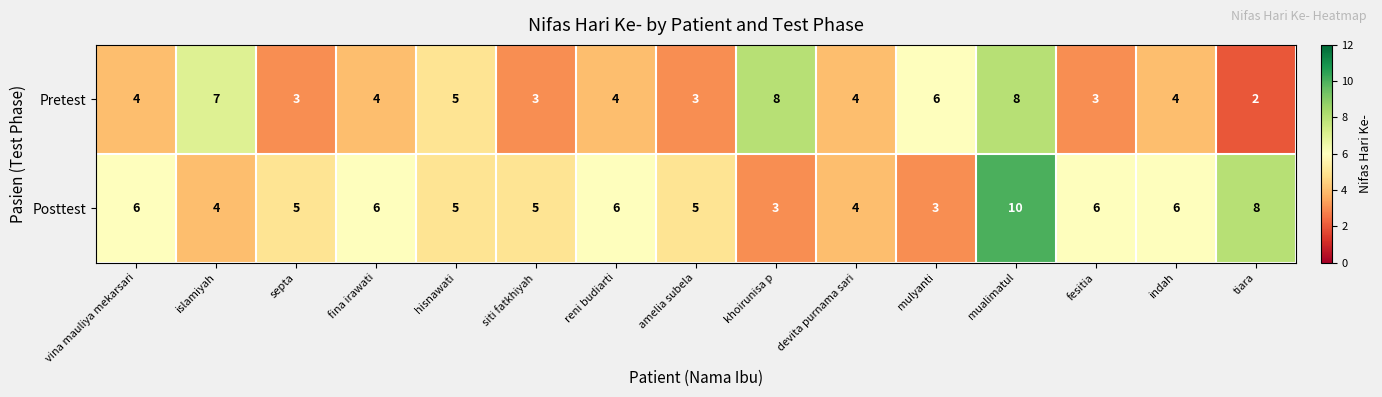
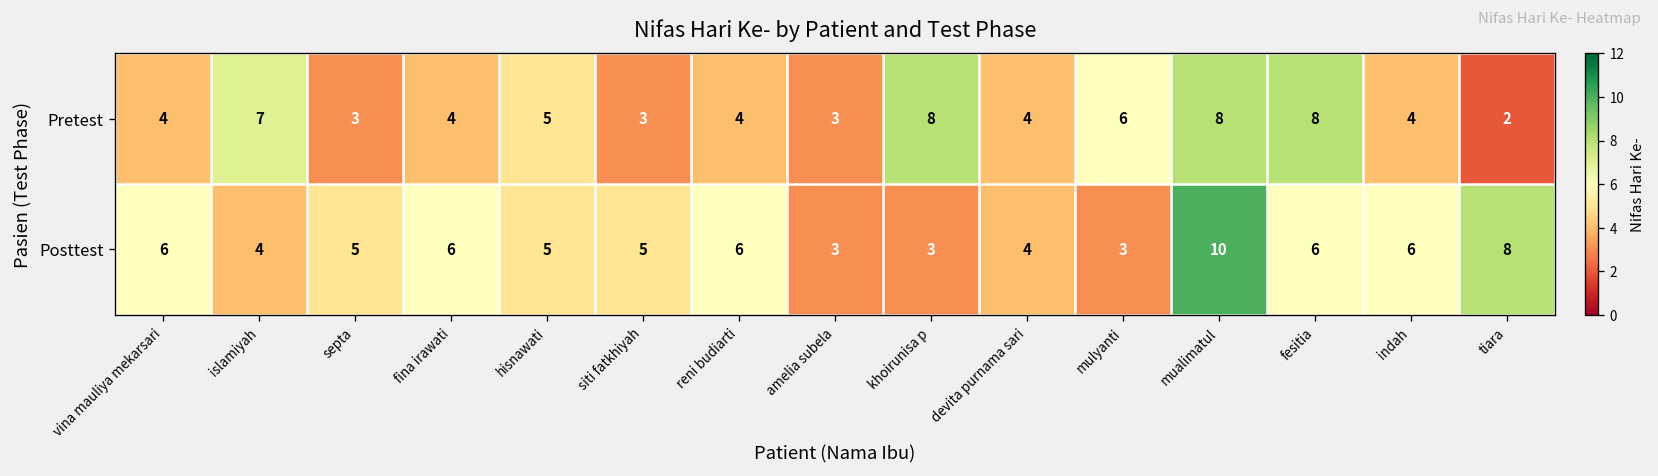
Pretest, fesitia: 3 -> 8
Posttest, amelia subela: 5 -> 3
